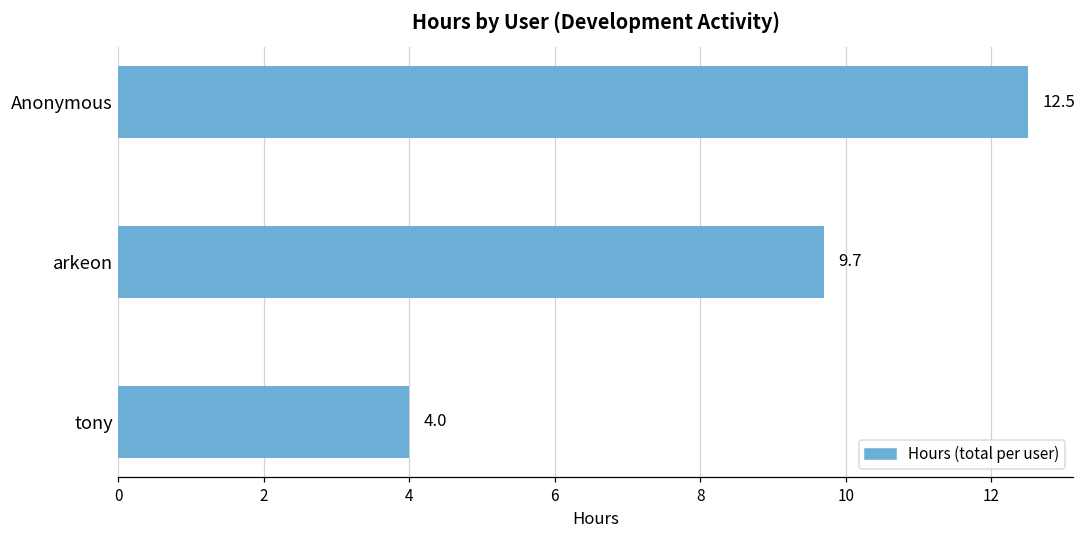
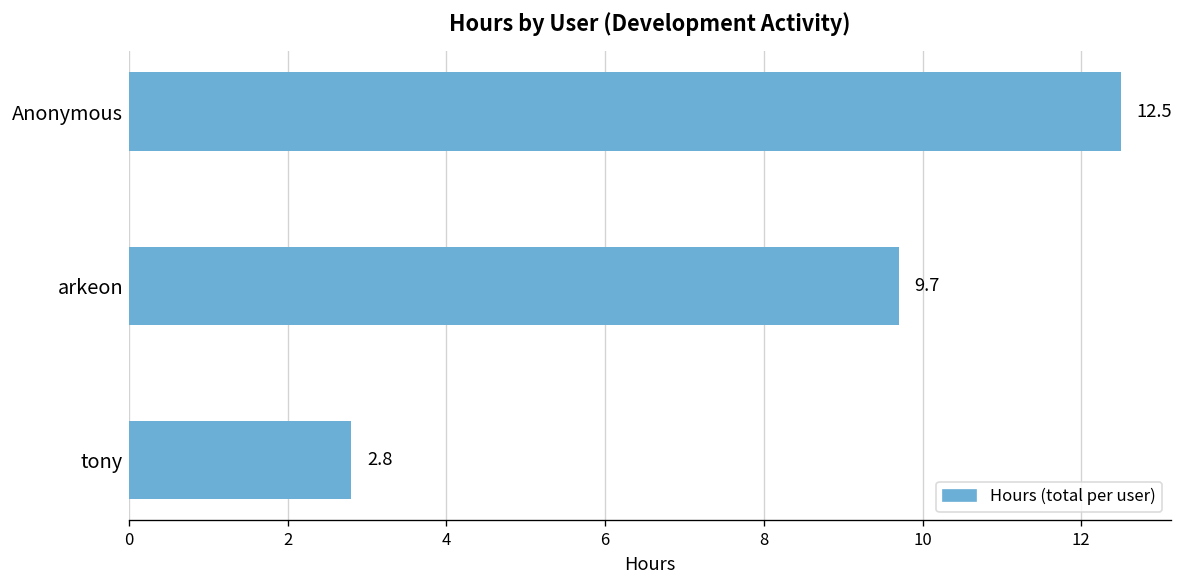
tony: 4.0 -> 2.8
